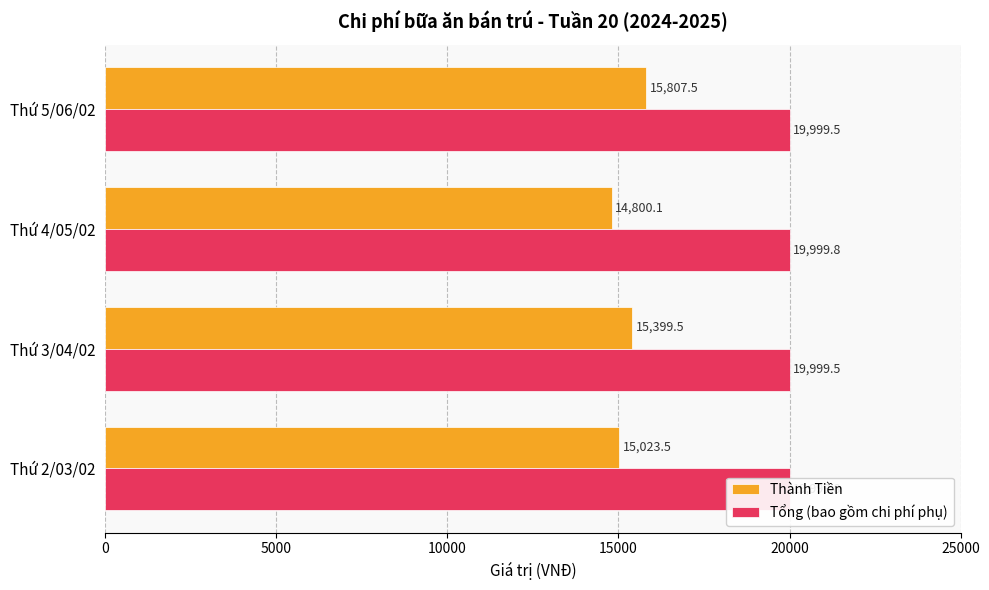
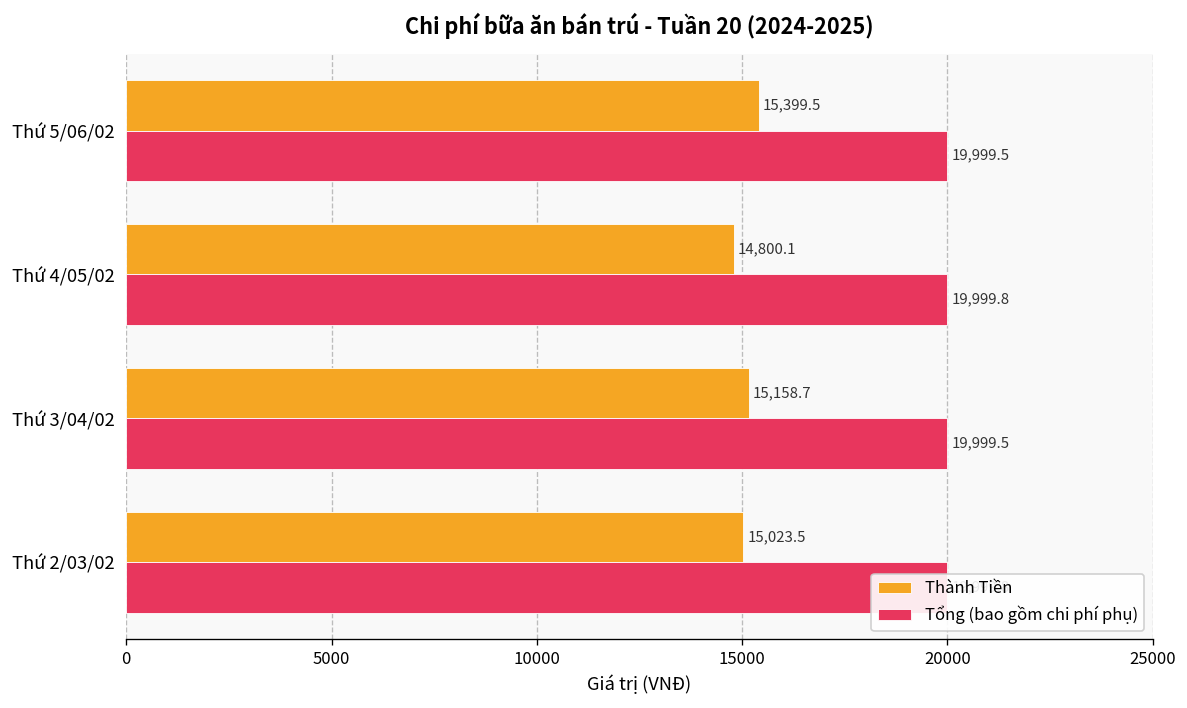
Thành Tiền, Thứ 5/06/02: 15,807.5 -> 15,399.5
Thành Tiền, Thứ 3/04/02: 15,399.5 -> 15,158.7
